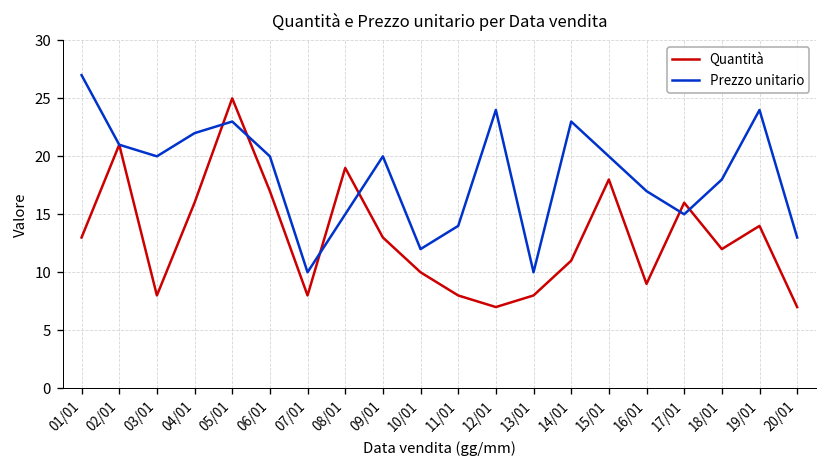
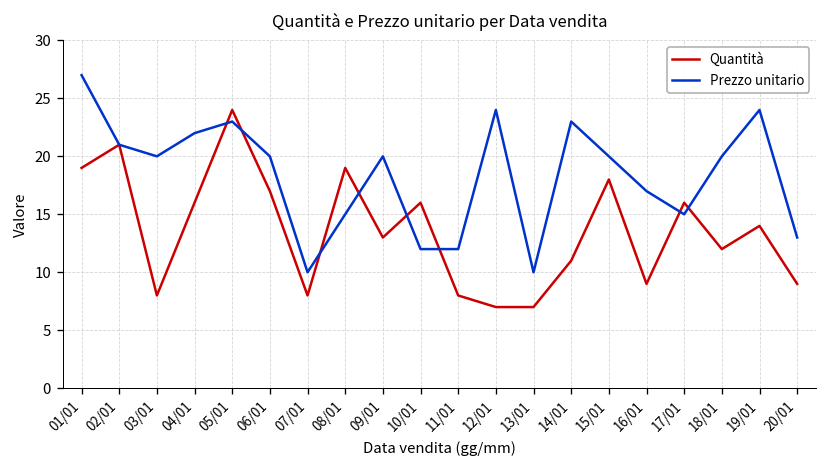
Quantità, 01/01: 13 -> 19
Quantità, 05/01: 25 -> 24
Quantità, 10/01: 10 -> 16
Prezzo unitario, 11/01: 14 -> 12
Quantità, 13/01: 8 -> 7
Prezzo unitario, 18/01: 18 -> 20
Quantità, 20/01: 7 -> 9
